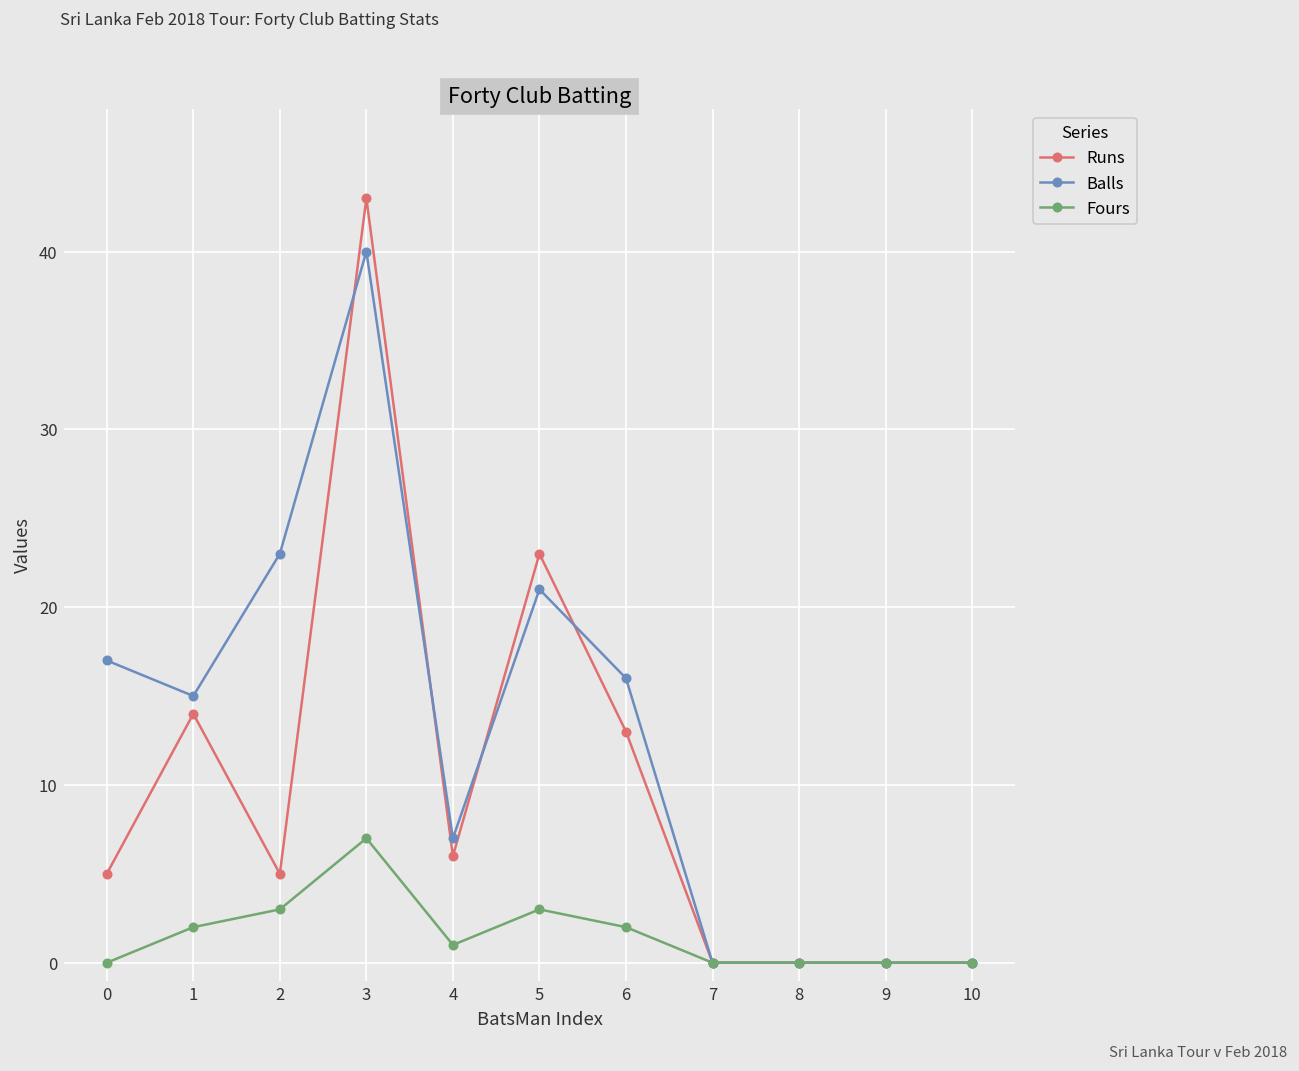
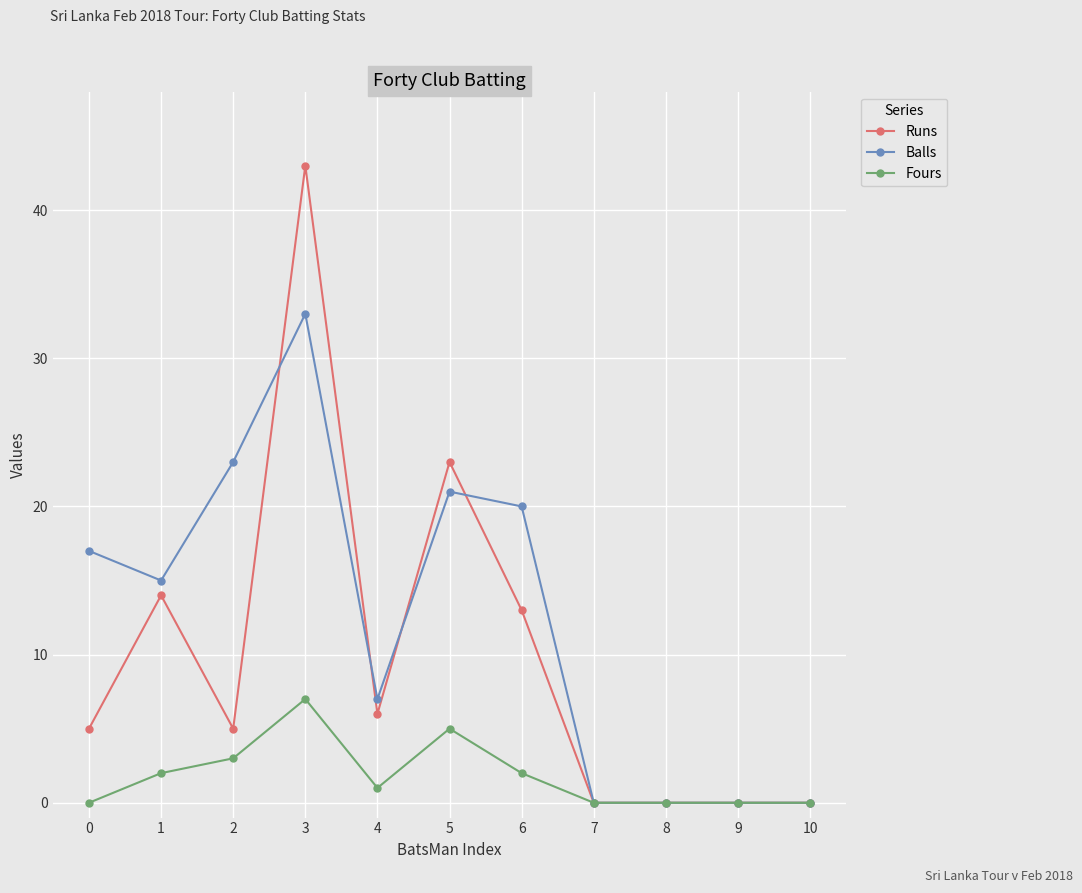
Balls, 3: 40 -> 33
Fours, 5: 3 -> 5
Balls, 6: 16 -> 20
